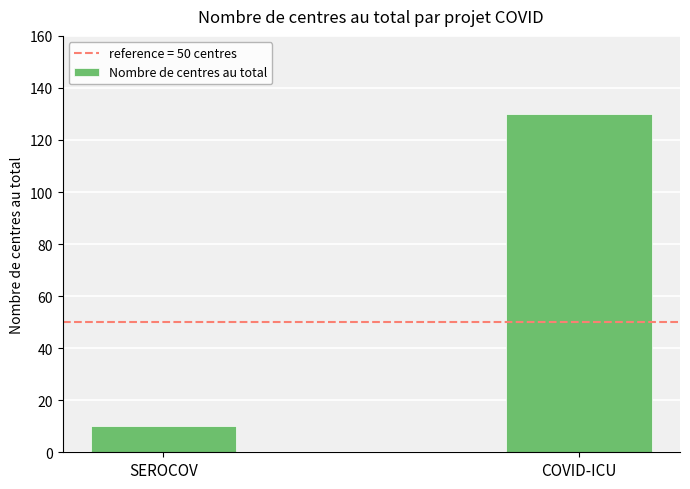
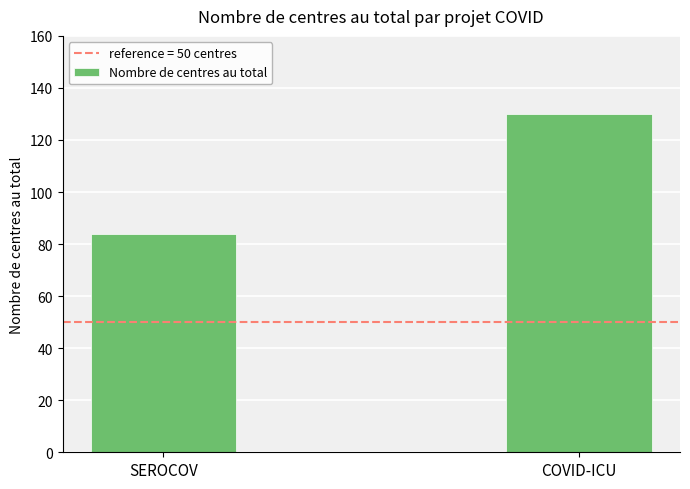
SEROCOV: 10 -> 84
